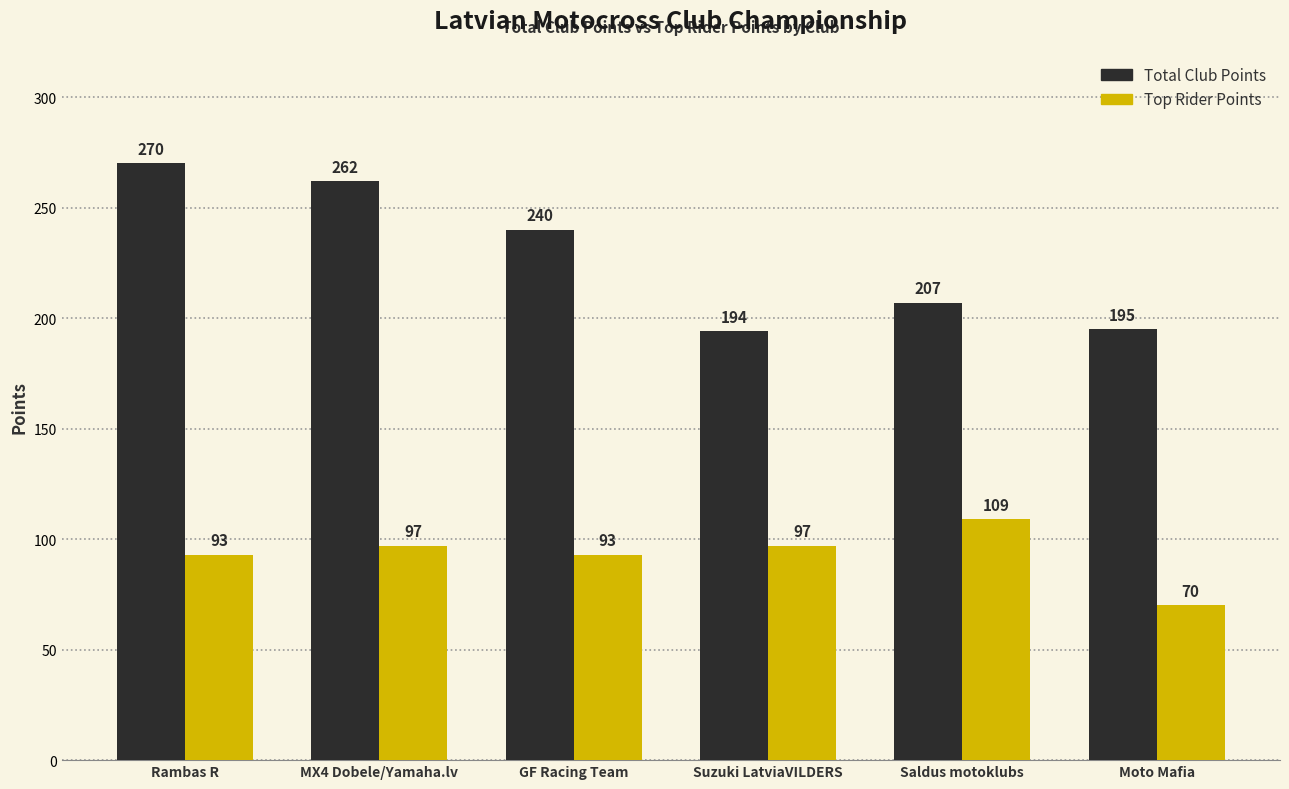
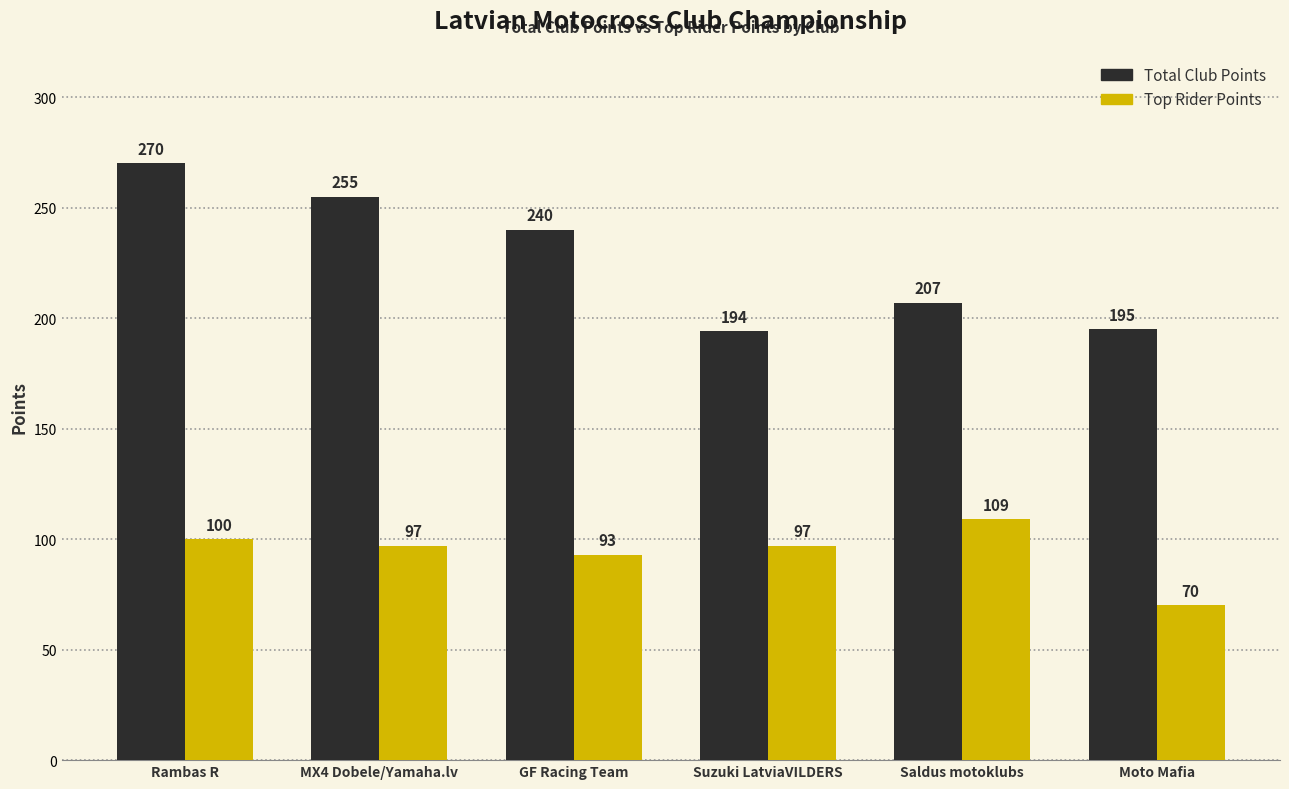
Top Rider Points, Rambas R: 93 -> 100
Total Club Points, MX4 Dobele/Yamaha.lv: 262 -> 255
